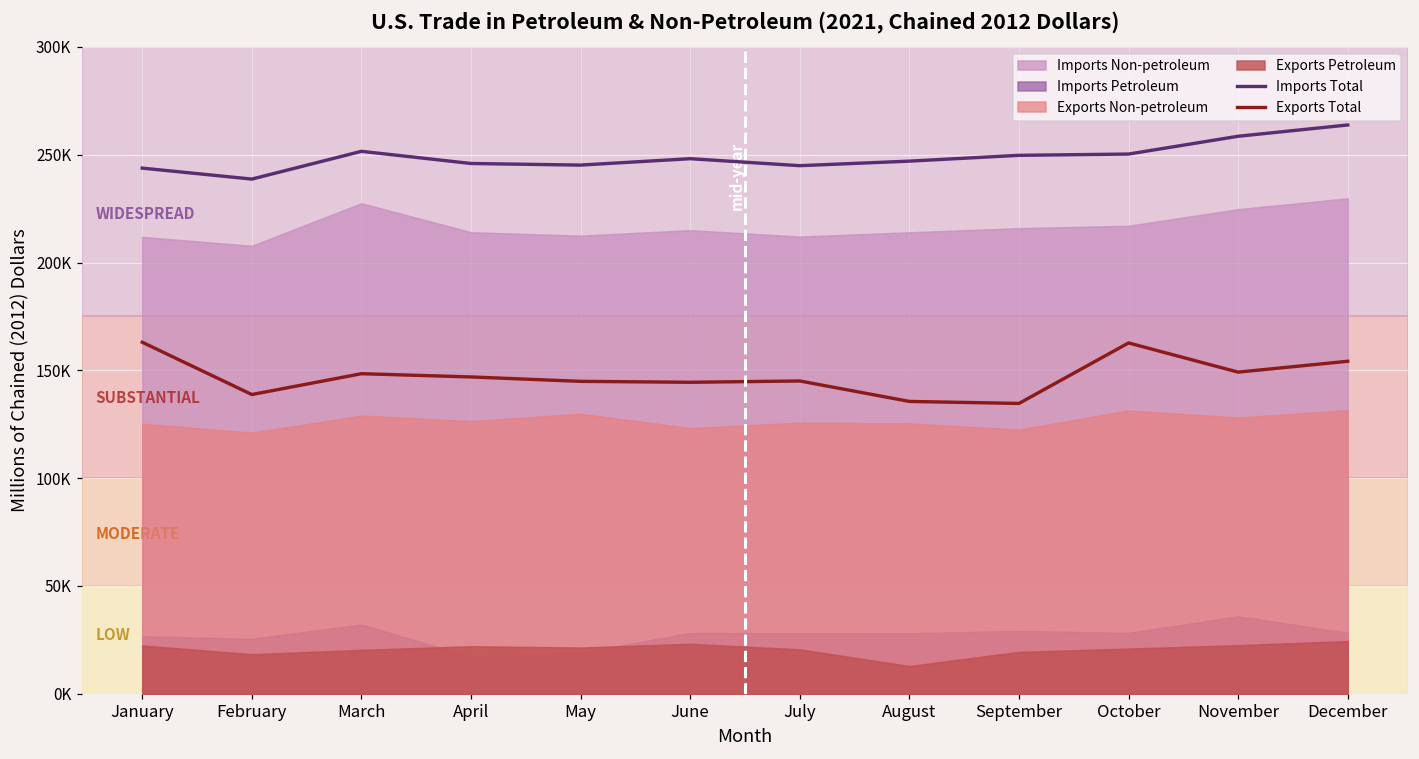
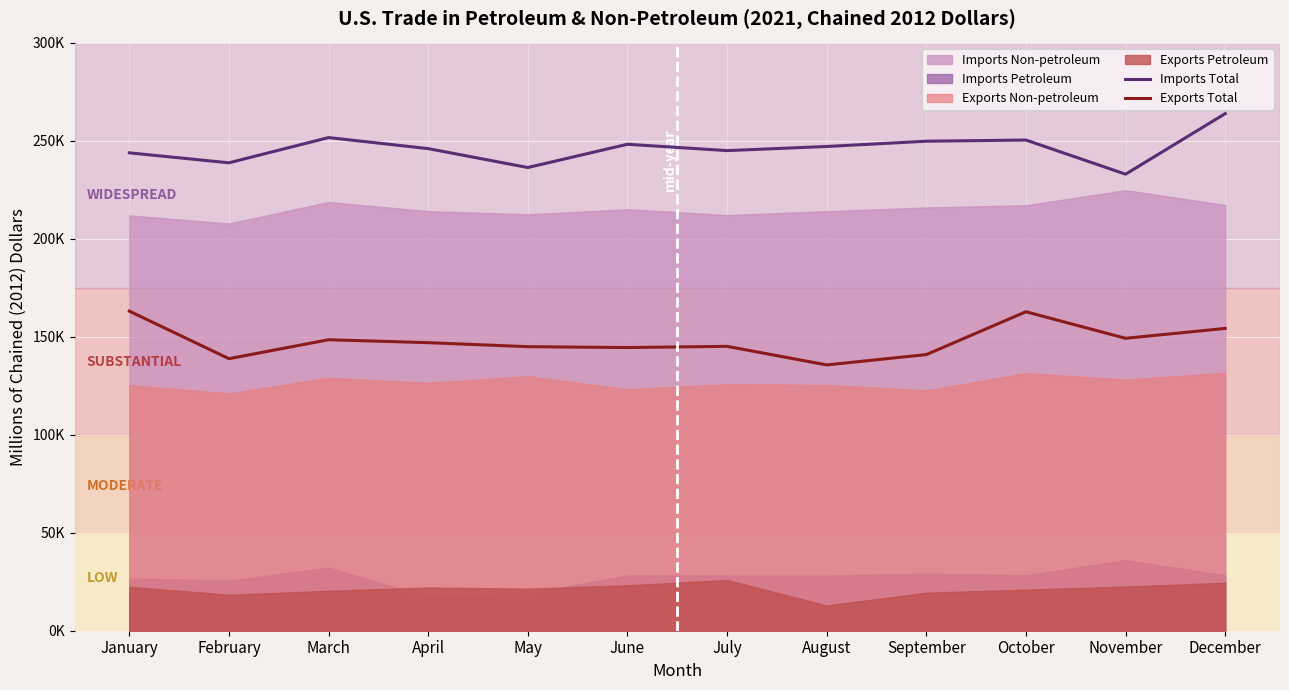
Imports Non-petroleum, March: 227000 -> 219000
Imports Total, May: 245000 -> 236000
Exports Petroleum, July: 21000 -> 26000
Exports Total, September: 135000 -> 141000
Imports Total, November: 259000 -> 233000
Imports Non-petroleum, December: 230000 -> 217000
